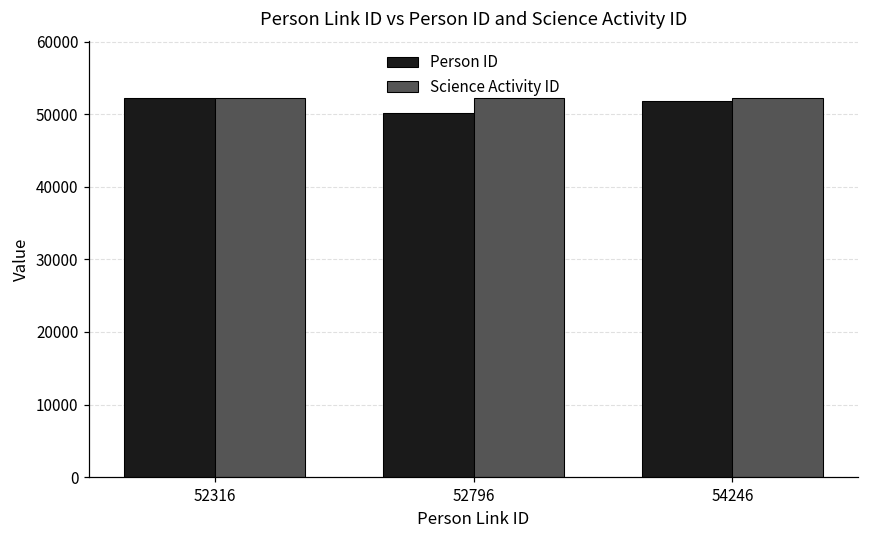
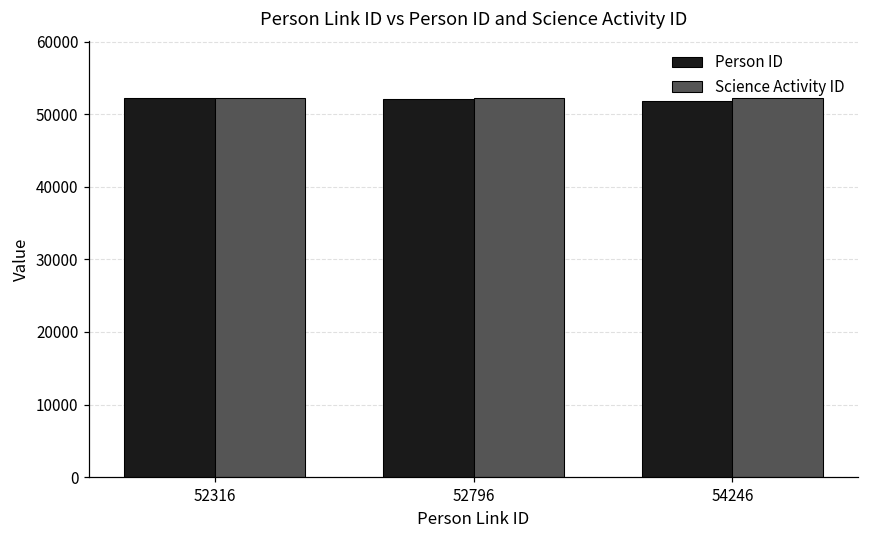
Person ID, 52796: 50000 -> 52000
